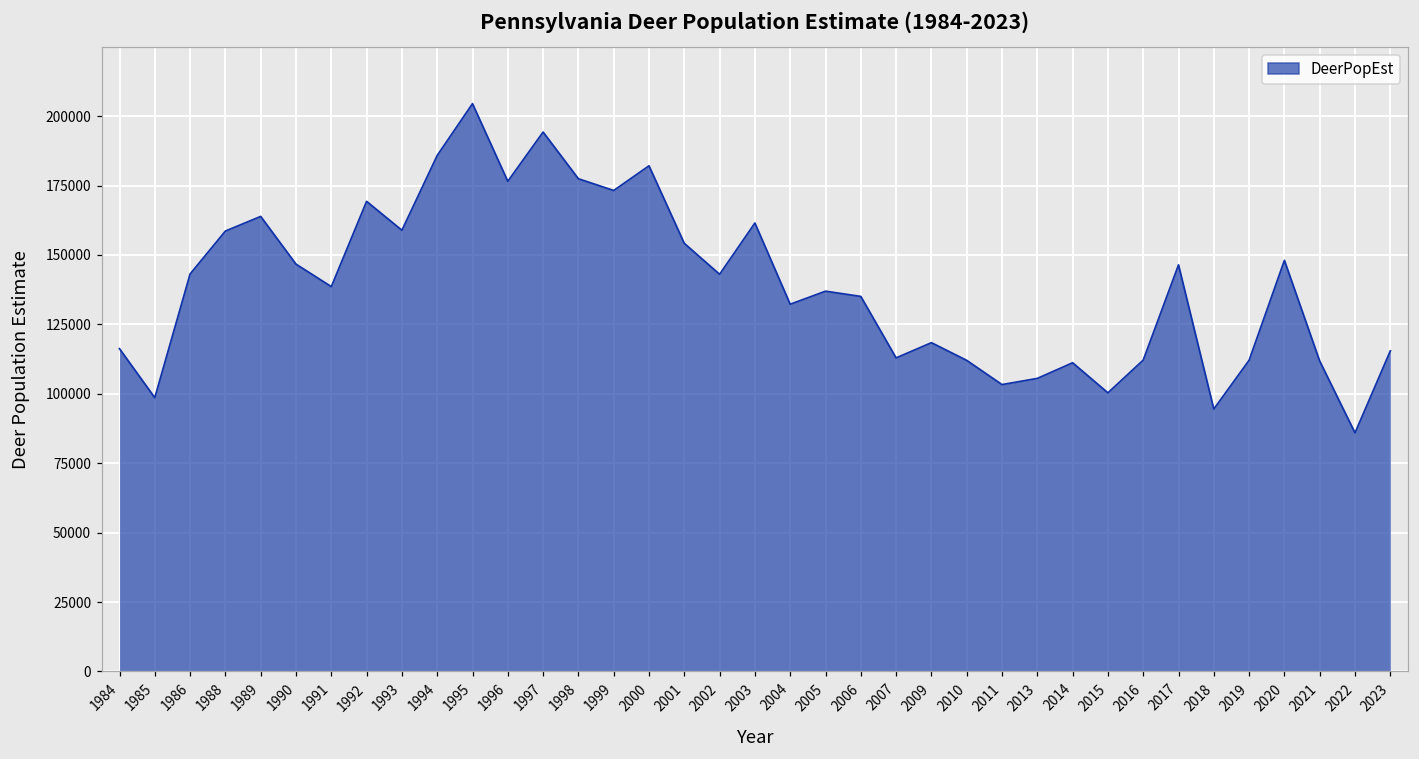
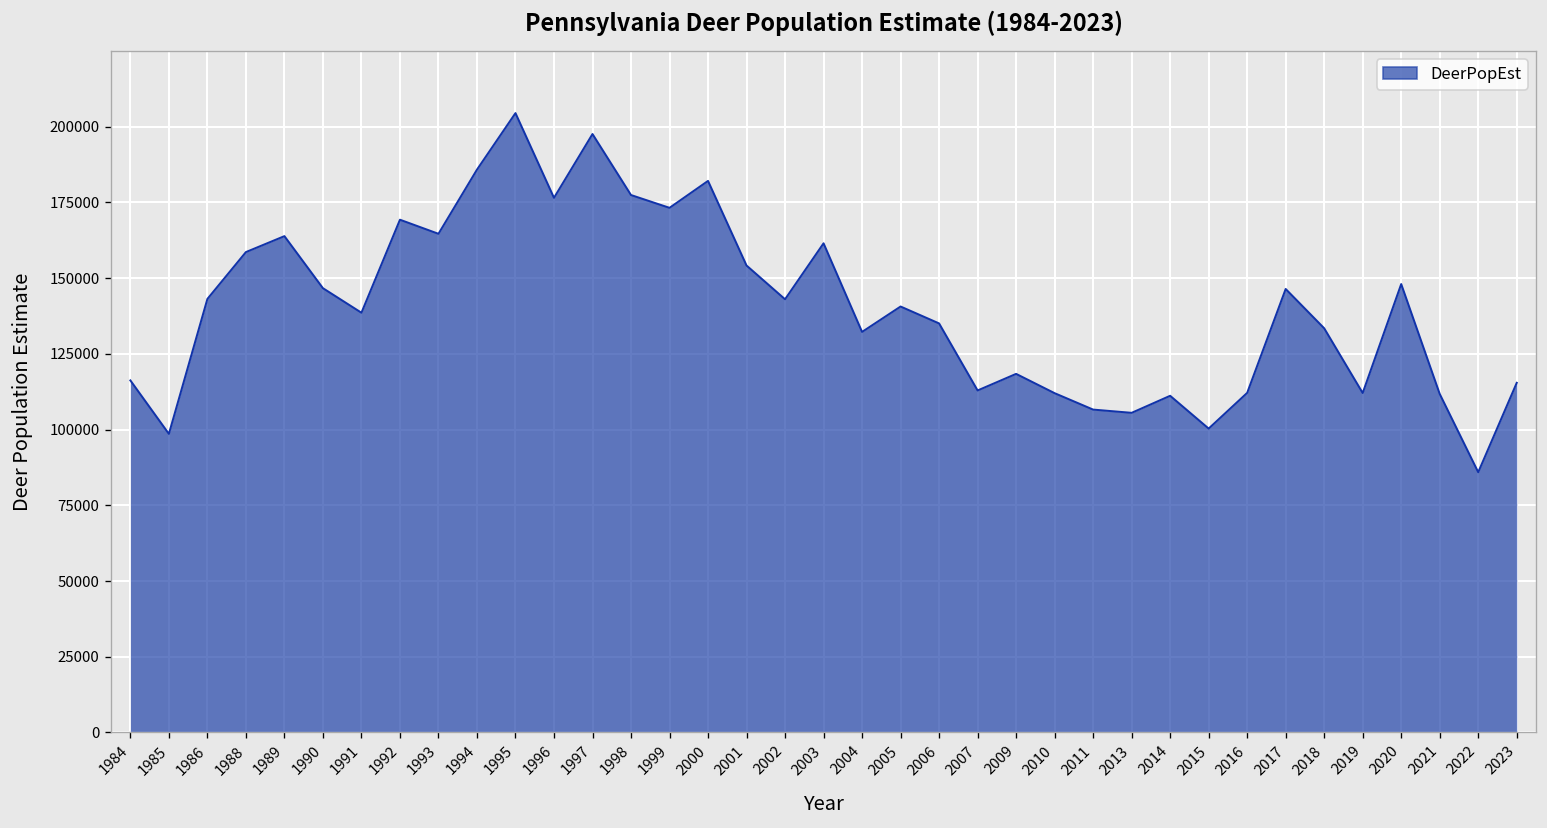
1993: 159000 -> 165000
1997: 194000 -> 198000
2005: 137000 -> 141000
2011: 103000 -> 107000
2018: 94000 -> 133000
